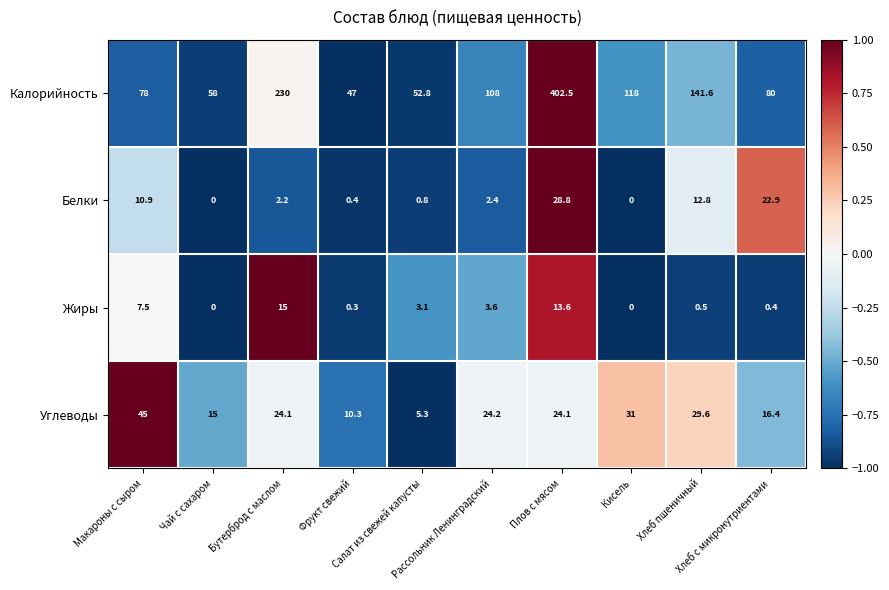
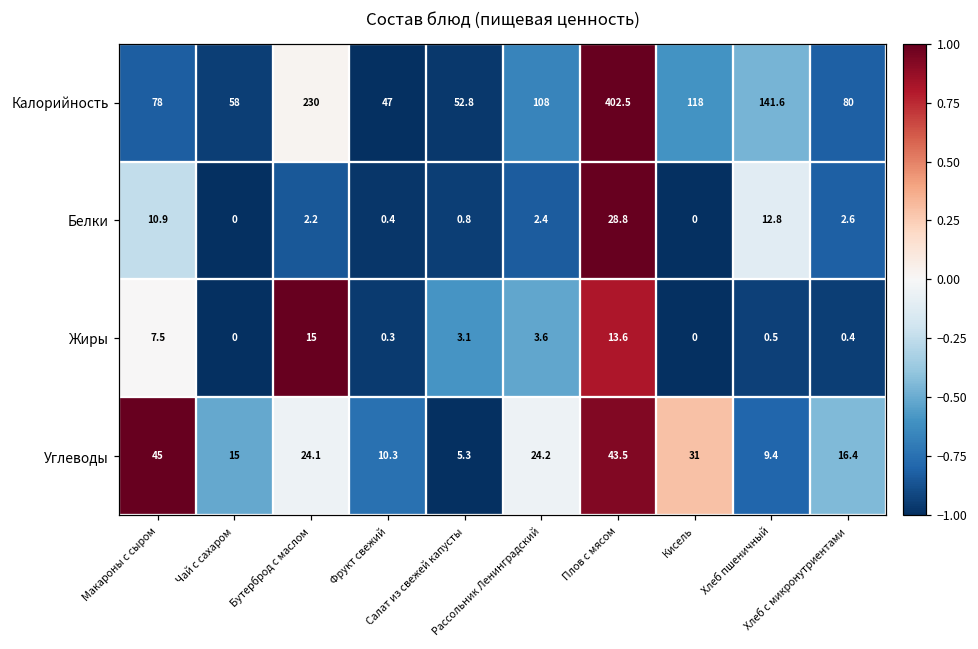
Белки, Хлеб с микронутриентами: 22.9 -> 2.6
Углеводы, Плов с мясом: 24.1 -> 43.5
Углеводы, Хлеб пшеничный: 29.6 -> 9.4
